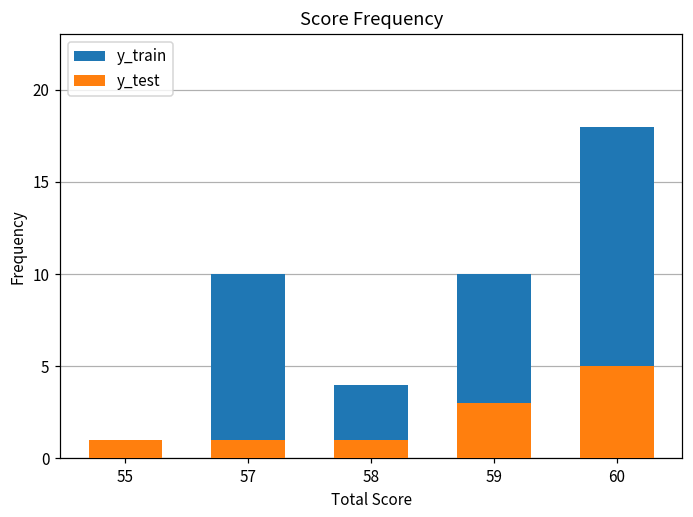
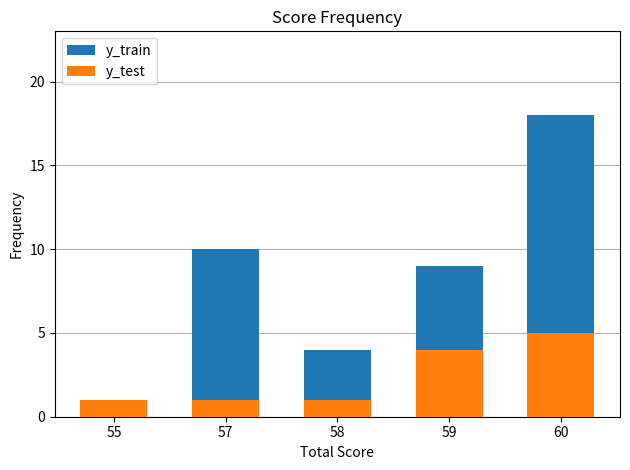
y_train, 59: 10 -> 9
y_test, 59: 3 -> 4
